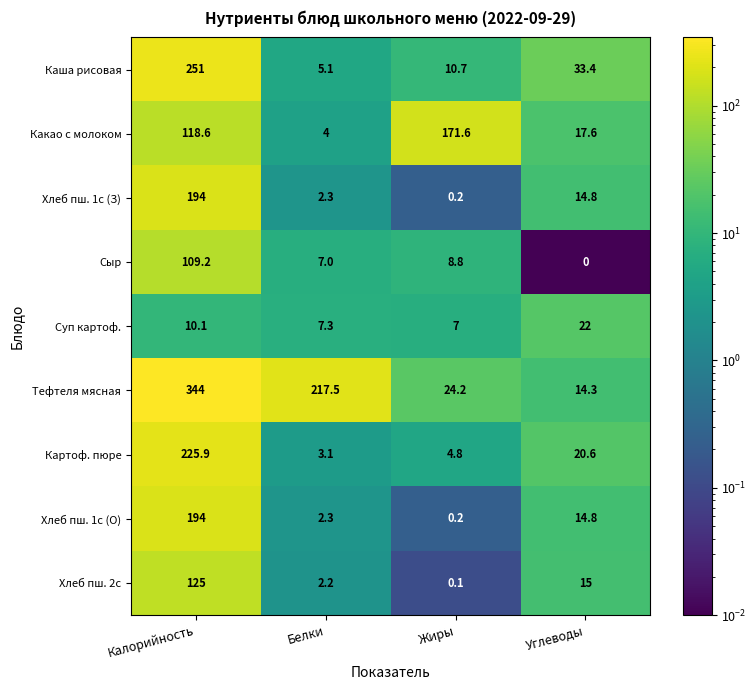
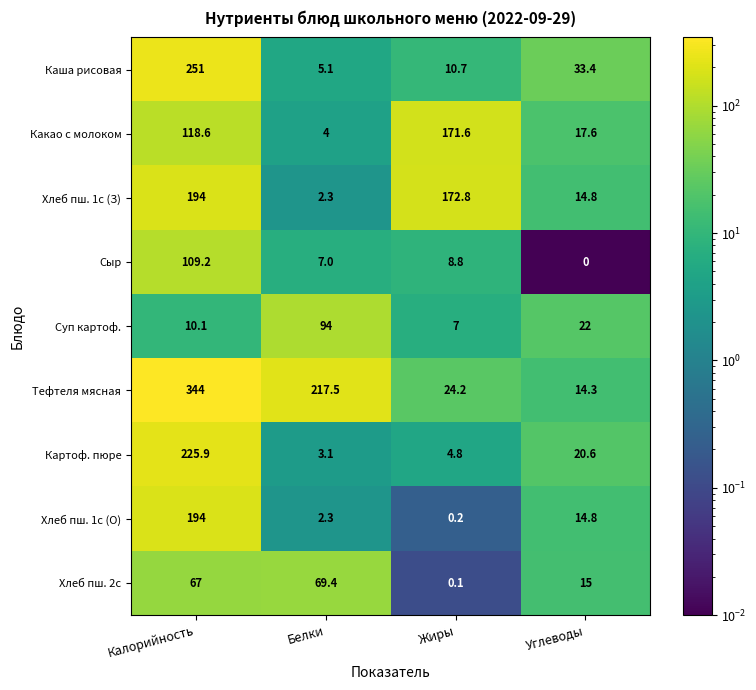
Хлеб пш. 1с (З), Жиры: 0.2 -> 172.8
Суп картоф., Белки: 7.3 -> 94
Хлеб пш. 2с, Калорийность: 125 -> 67
Хлеб пш. 2с, Белки: 2.2 -> 69.4
